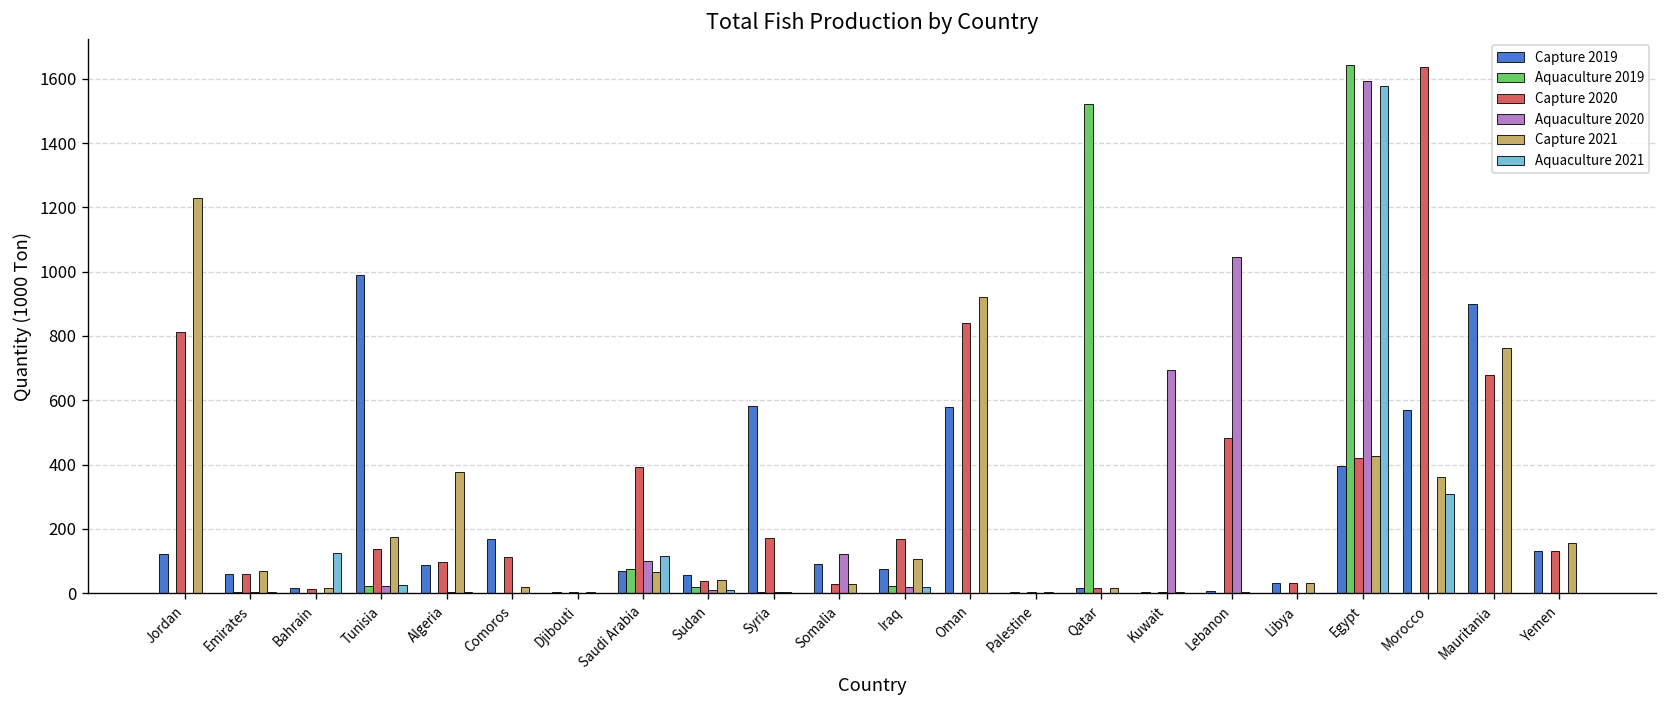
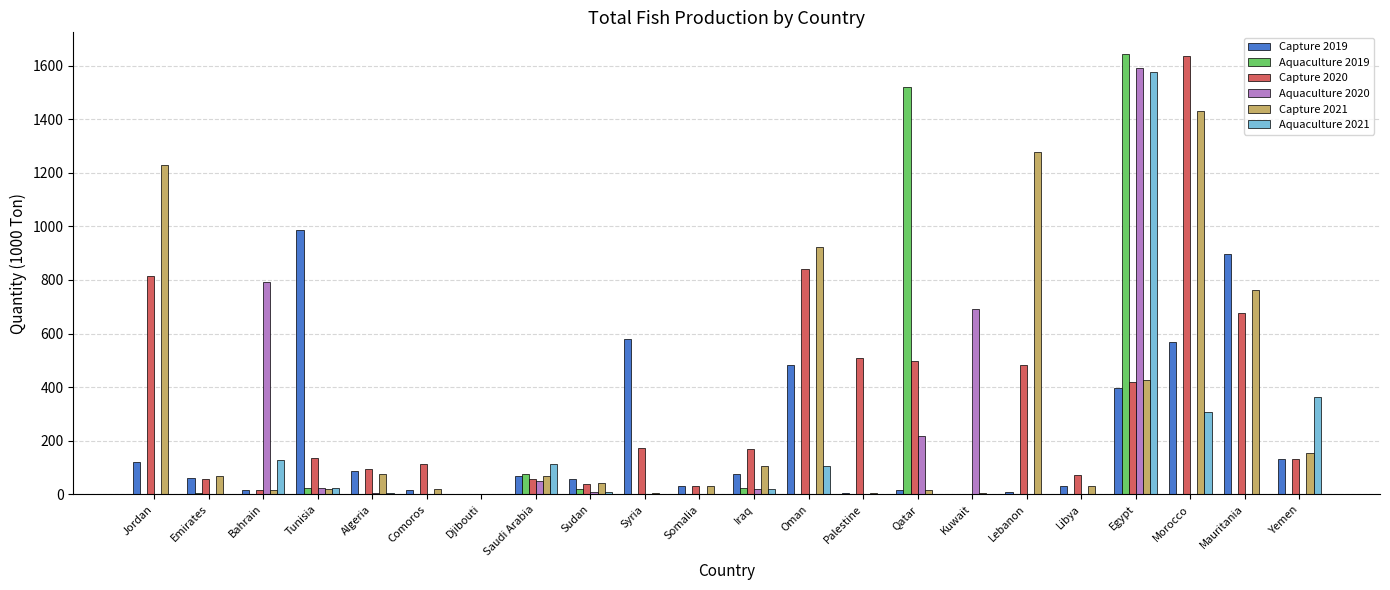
Aquaculture 2020, Bahrain: 0 -> 790
Capture 2021, Tunisia: 170 -> 20
Capture 2021, Algeria: 380 -> 80
Capture 2019, Comoros: 170 -> 20
Capture 2020, Saudi Arabia: 390 -> 60
Aquaculture 2020, Saudi Arabia: 100 -> 50
Capture 2019, Somalia: 90 -> 30
Aquaculture 2020, Somalia: 120 -> 0
Capture 2019, Oman: 580 -> 480
Aquaculture 2021, Oman: 0 -> 110
Capture 2020, Palestine: 0 -> 510
Capture 2020, Qatar: 20 -> 500
Aquaculture 2020, Qatar: 0 -> 220
Aquaculture 2020, Lebanon: 1050 -> 0
Capture 2021, Lebanon: 0 -> 1280
Capture 2020, Libya: 30 -> 70
Capture 2021, Morocco: 360 -> 1430
Aquaculture 2021, Yemen: 0 -> 360
